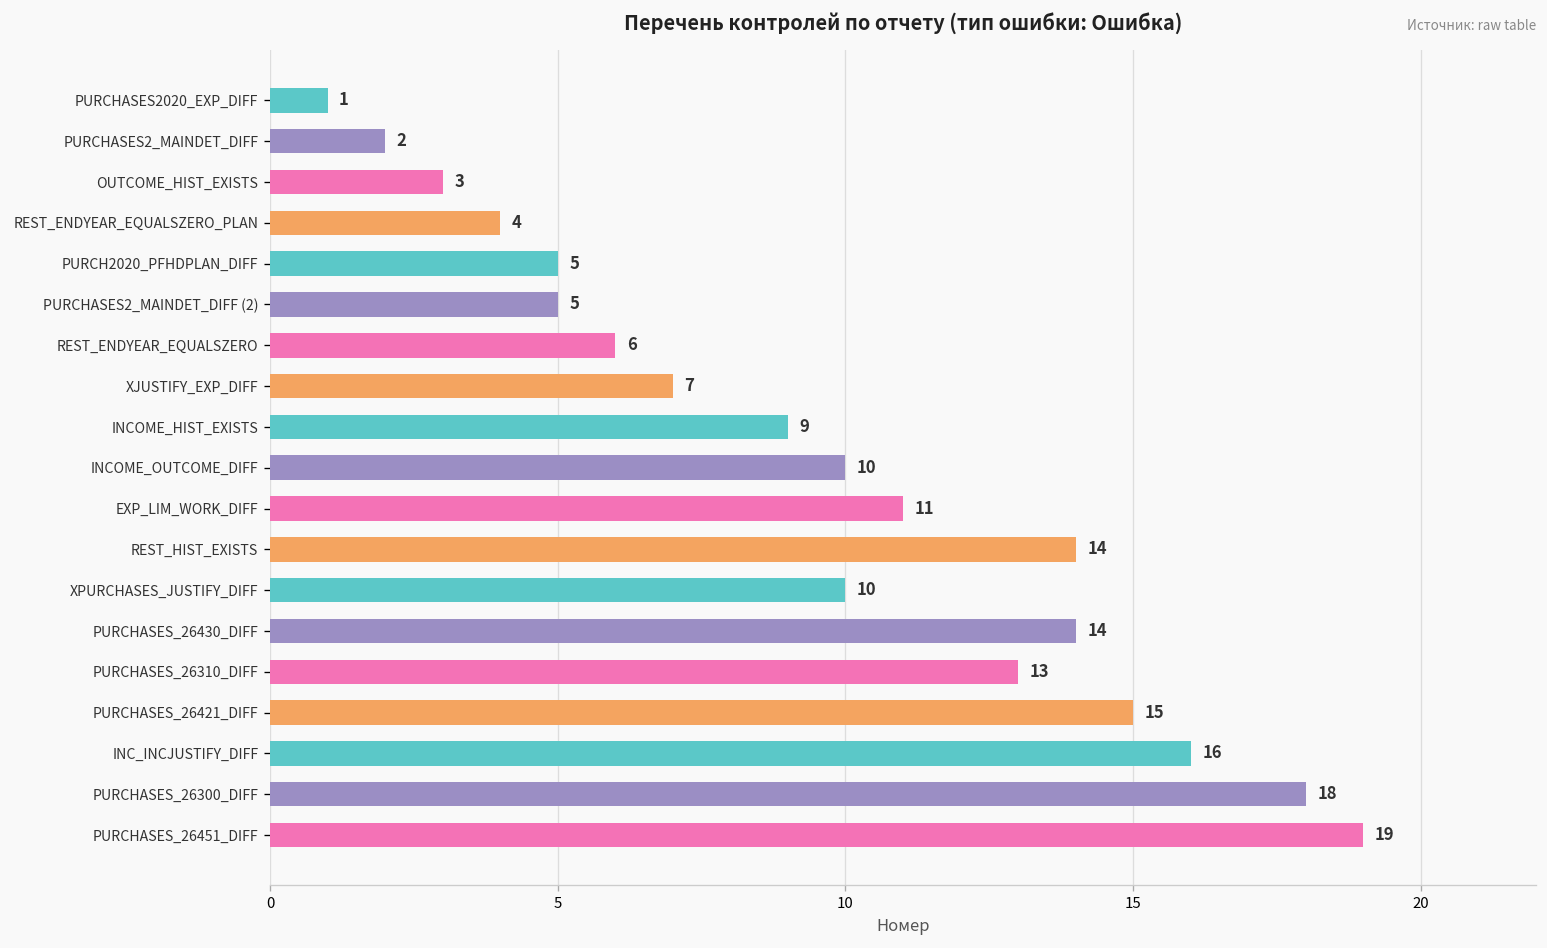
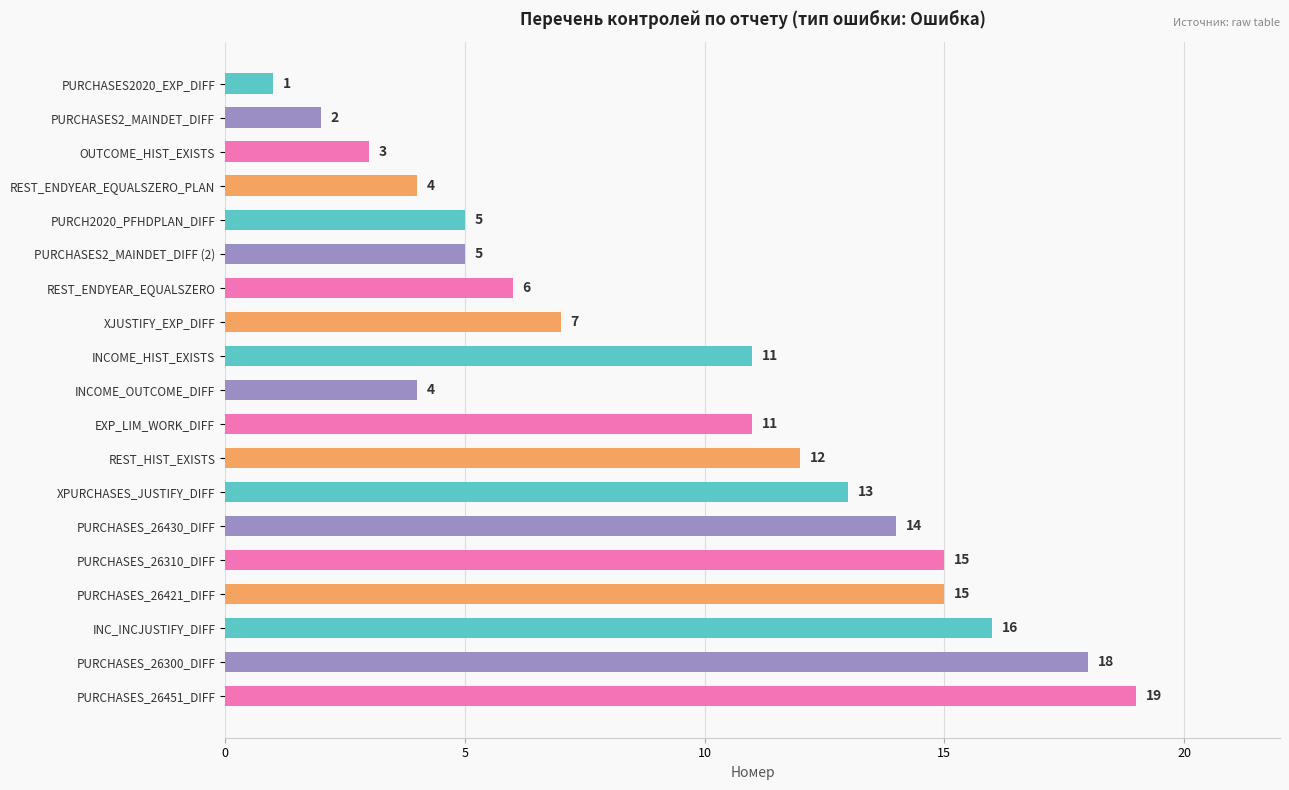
INCOME_HIST_EXISTS: 9 -> 11
INCOME_OUTCOME_DIFF: 10 -> 4
REST_HIST_EXISTS: 14 -> 12
XPURCHASES_JUSTIFY_DIFF: 10 -> 13
PURCHASES_26310_DIFF: 13 -> 15
